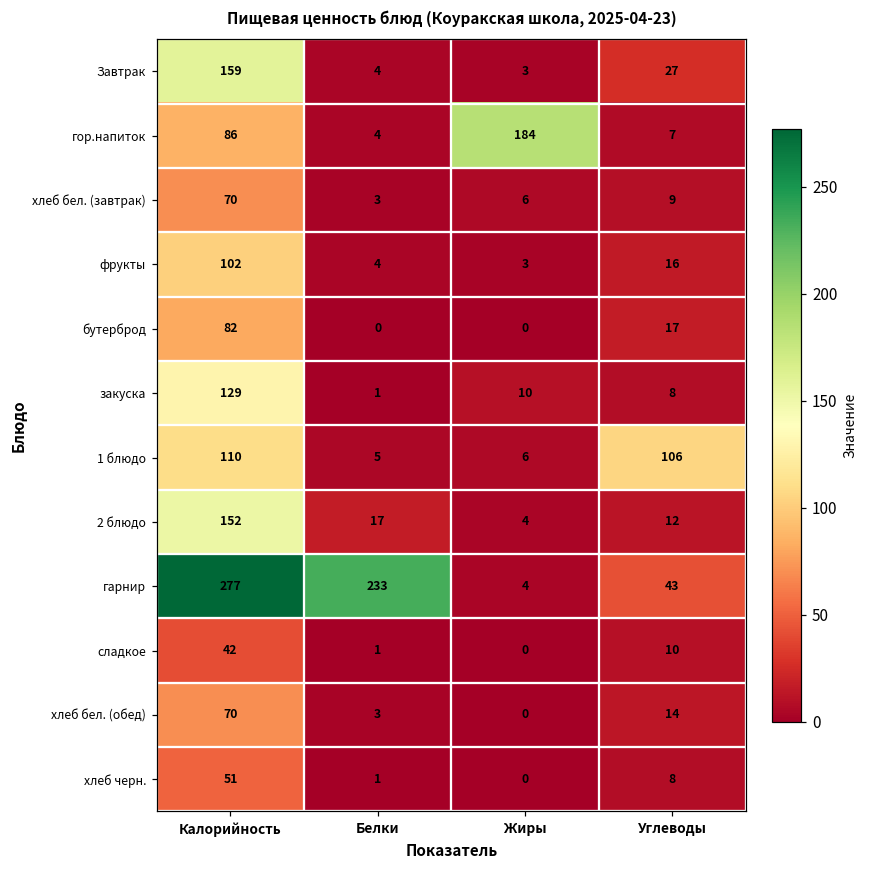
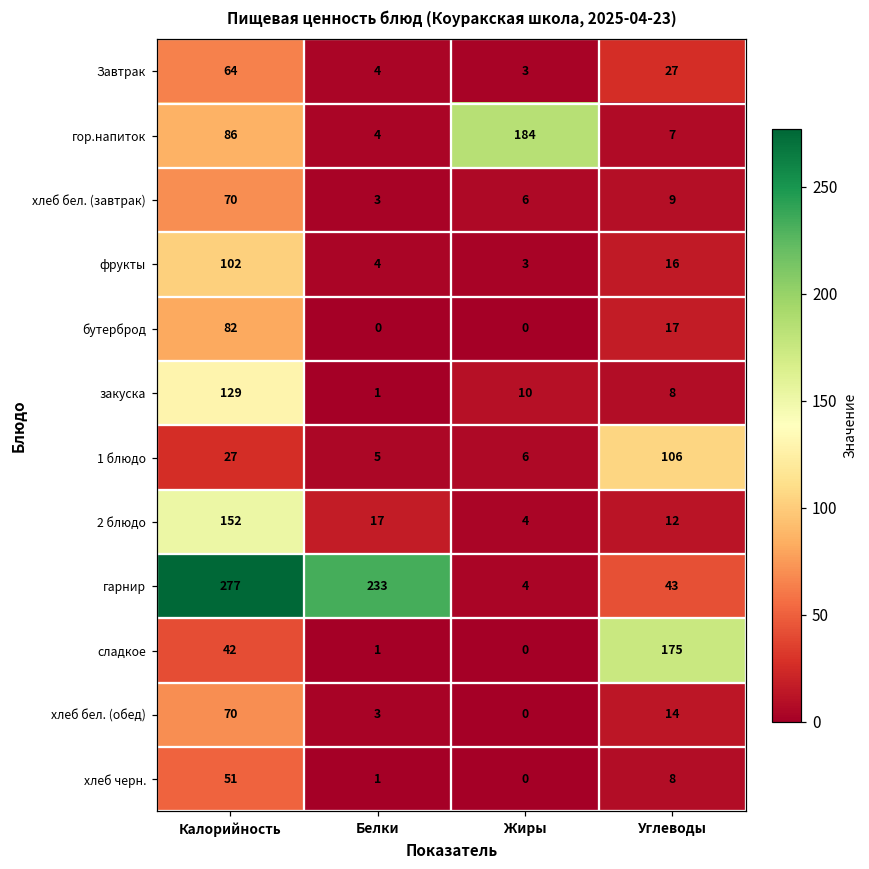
Завтрак, Калорийность: 159 -> 64
1 блюдо, Калорийность: 110 -> 27
сладкое, Углеводы: 10 -> 175
